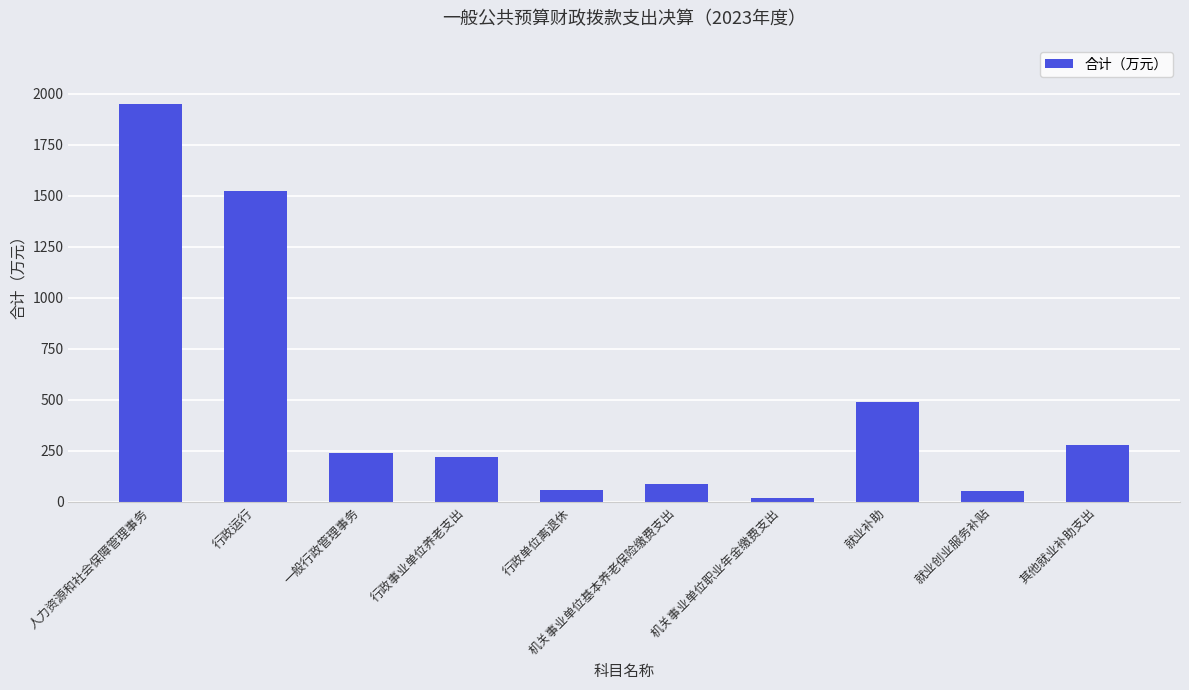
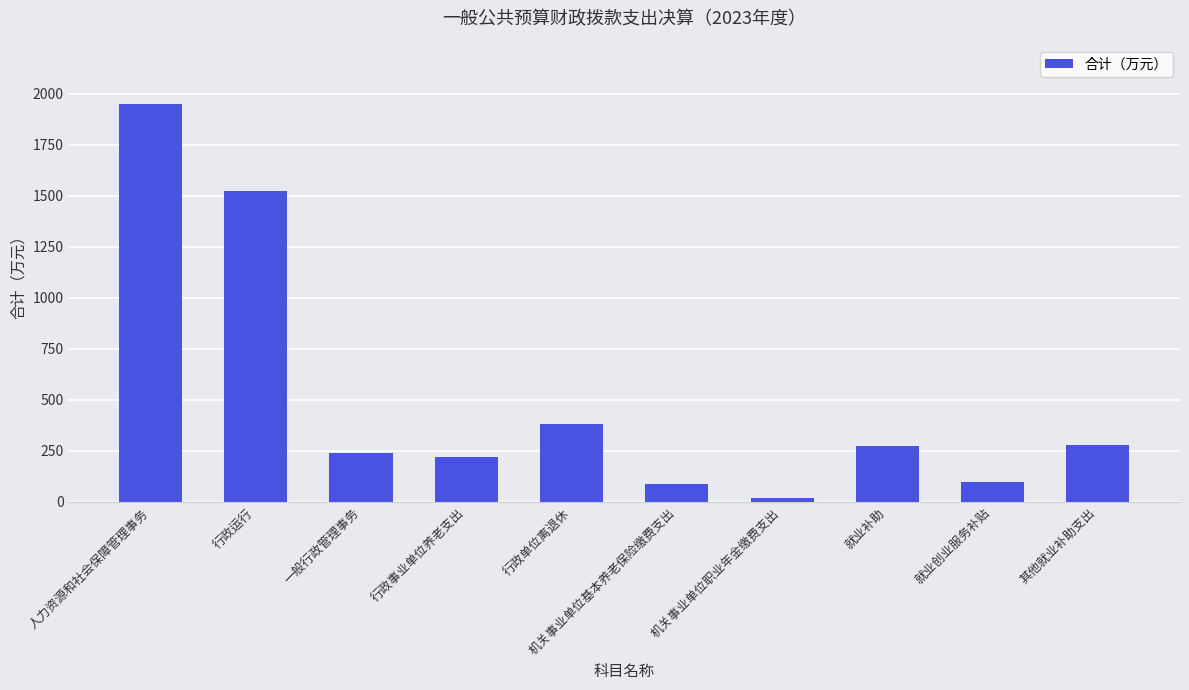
行政单位离退休: 60 -> 380
就业补助: 490 -> 280
就业创业服务补贴: 50 -> 100
